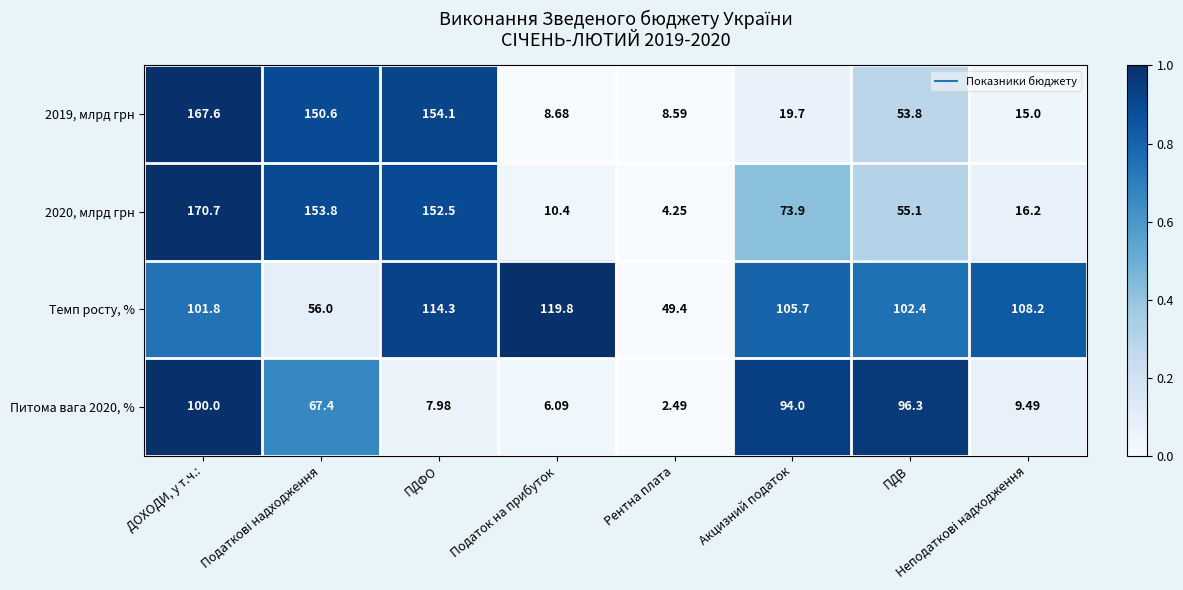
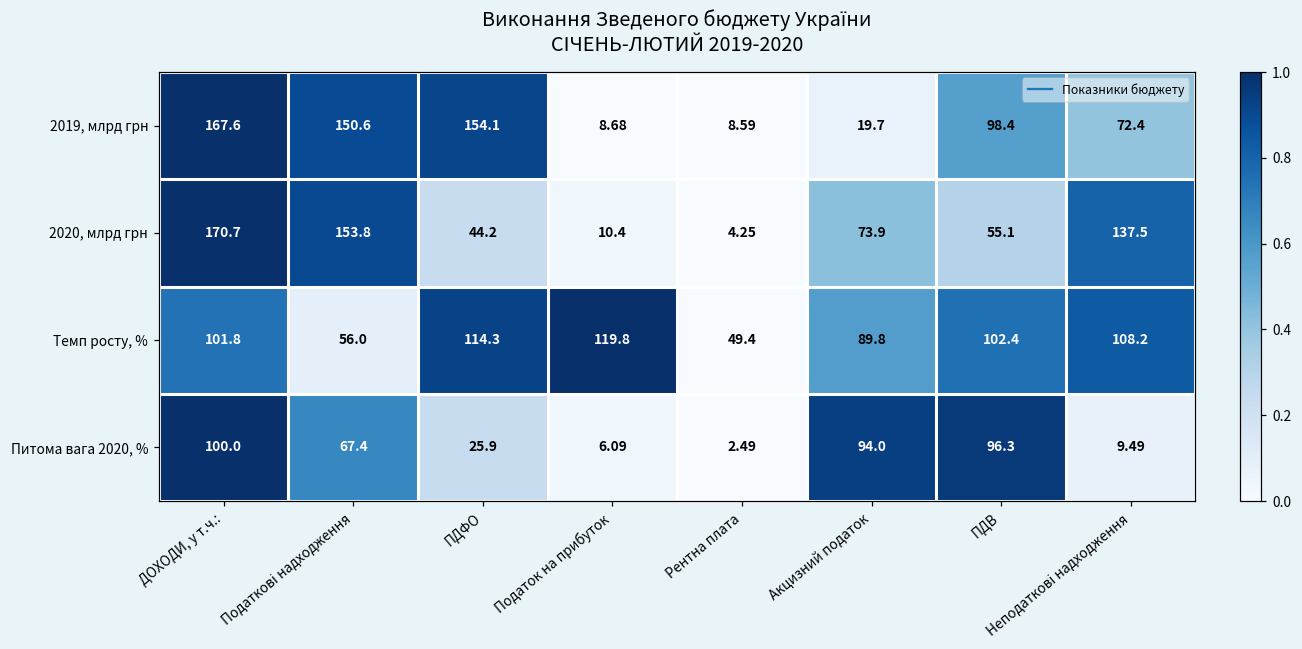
2019, млрд грн, ПДВ: 53.8 -> 98.4
2019, млрд грн, Неподаткові надходження: 15.0 -> 72.4
2020, млрд грн, ПДФО: 152.5 -> 44.2
2020, млрд грн, Неподаткові надходження: 16.2 -> 137.5
Темп росту, %, Акцизний податок: 105.7 -> 89.8
Питома вага 2020, %, ПДФО: 7.98 -> 25.9
